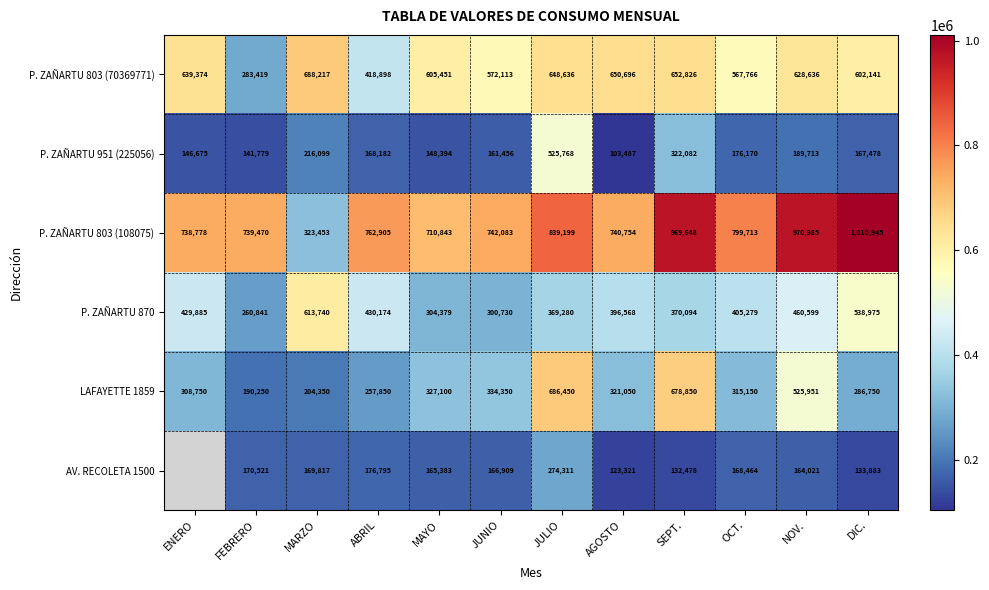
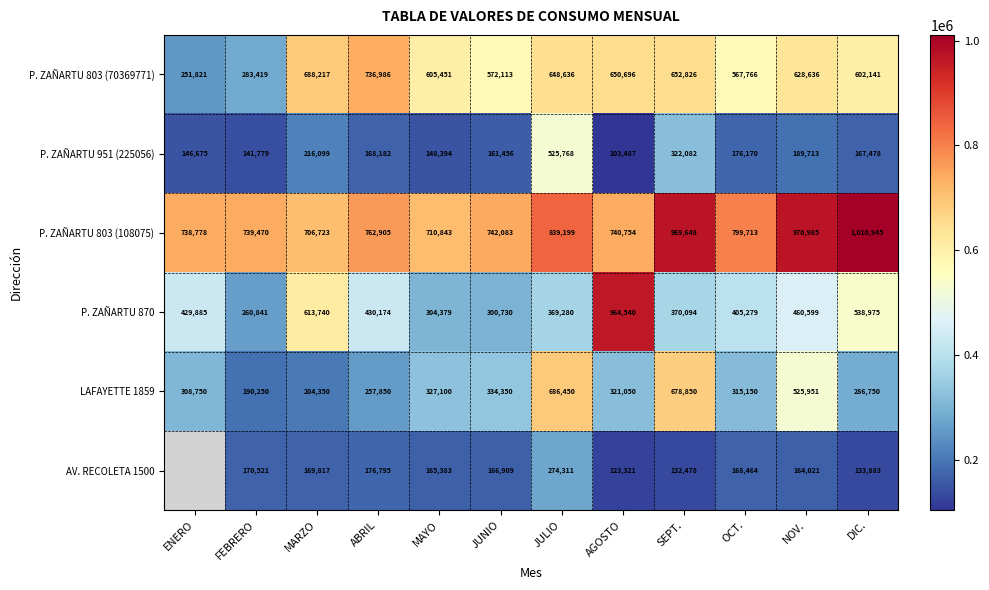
P. ZAÑARTU 803 (70369771), ENERO: 639,374 -> 251,821
P. ZAÑARTU 803 (70369771), ABRIL: 418,898 -> 736,986
P. ZAÑARTU 803 (108075), MARZO: 323,453 -> 706,723
P. ZAÑARTU 870, AGOSTO: 396,568 -> 964,540
